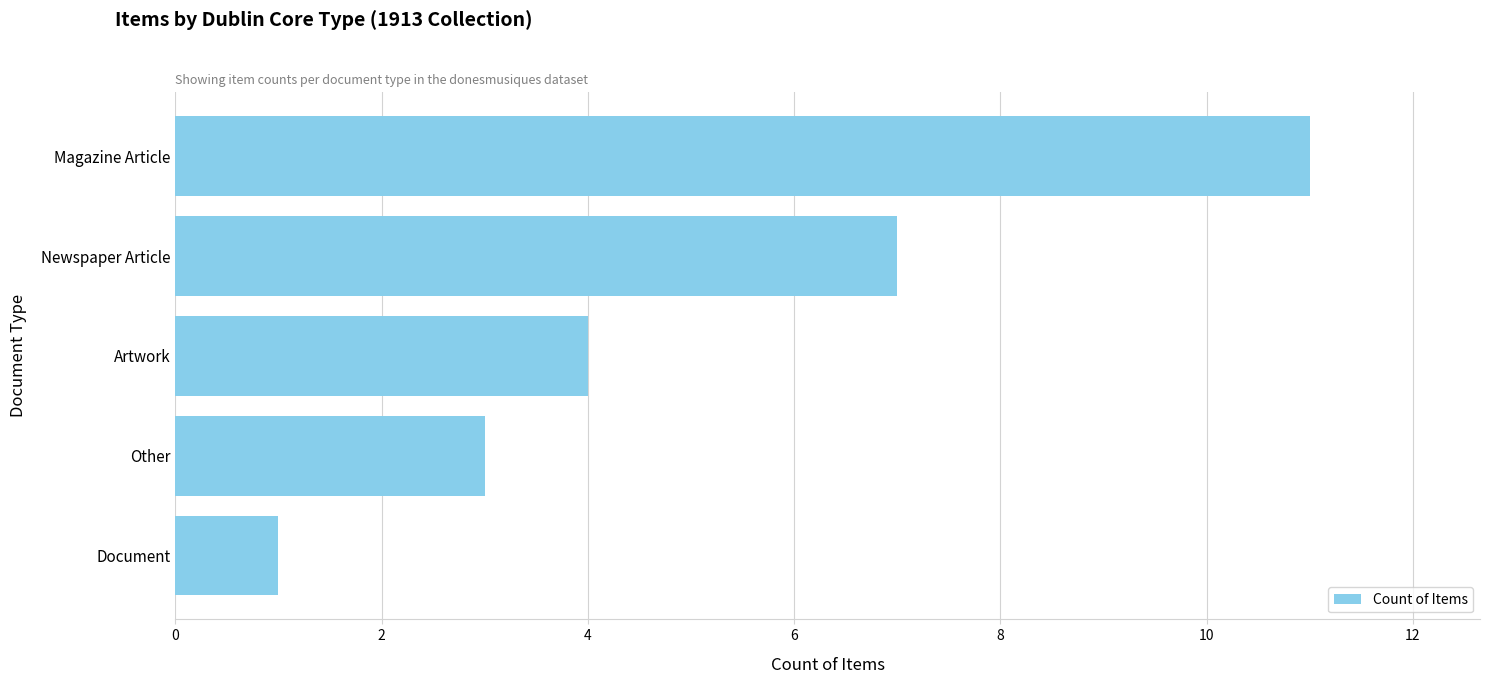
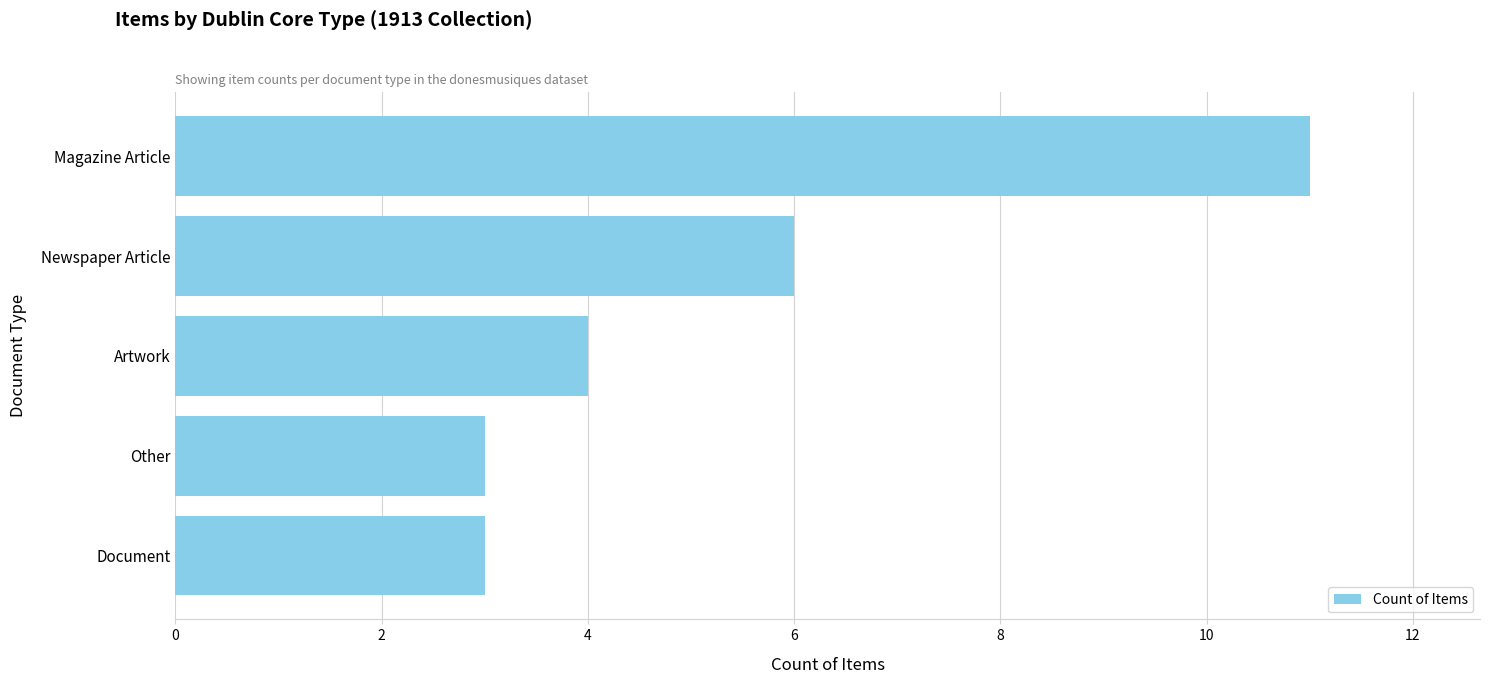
Newspaper Article: 7 -> 6
Document: 1 -> 3
